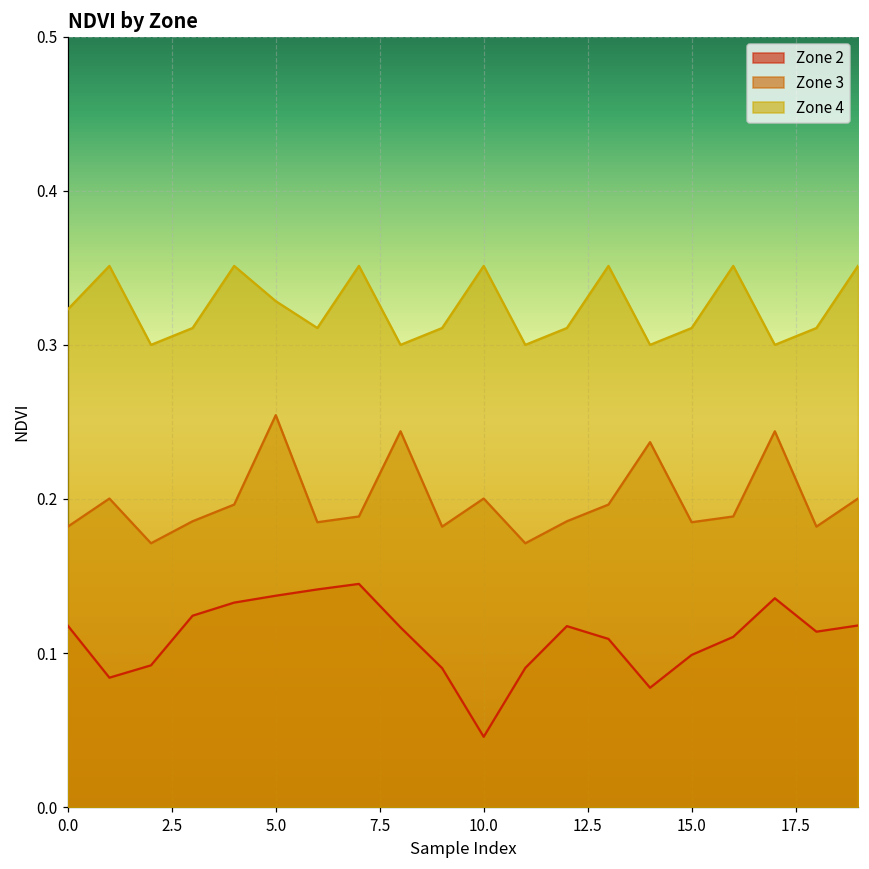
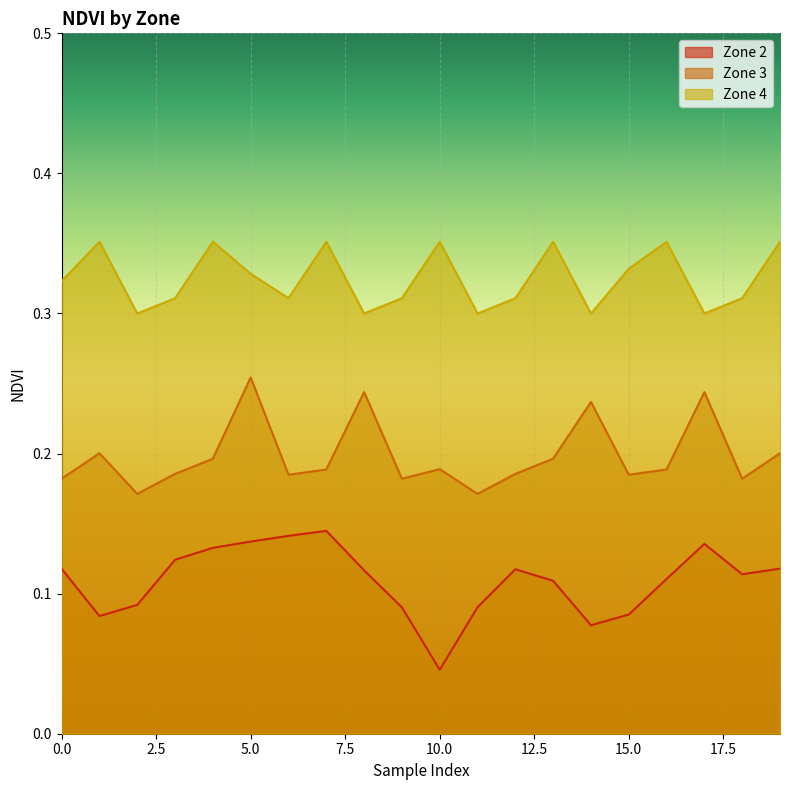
Zone 3, 10.0: 0.200 -> 0.189
Zone 2, 15.0: 0.099 -> 0.085
Zone 4, 15.0: 0.311 -> 0.332
